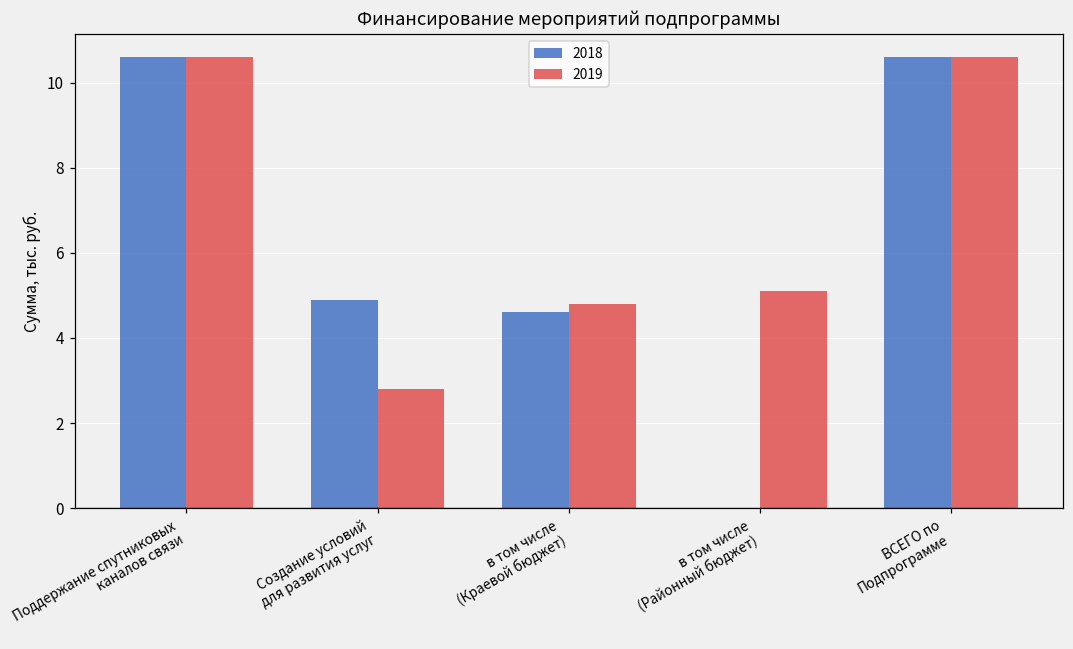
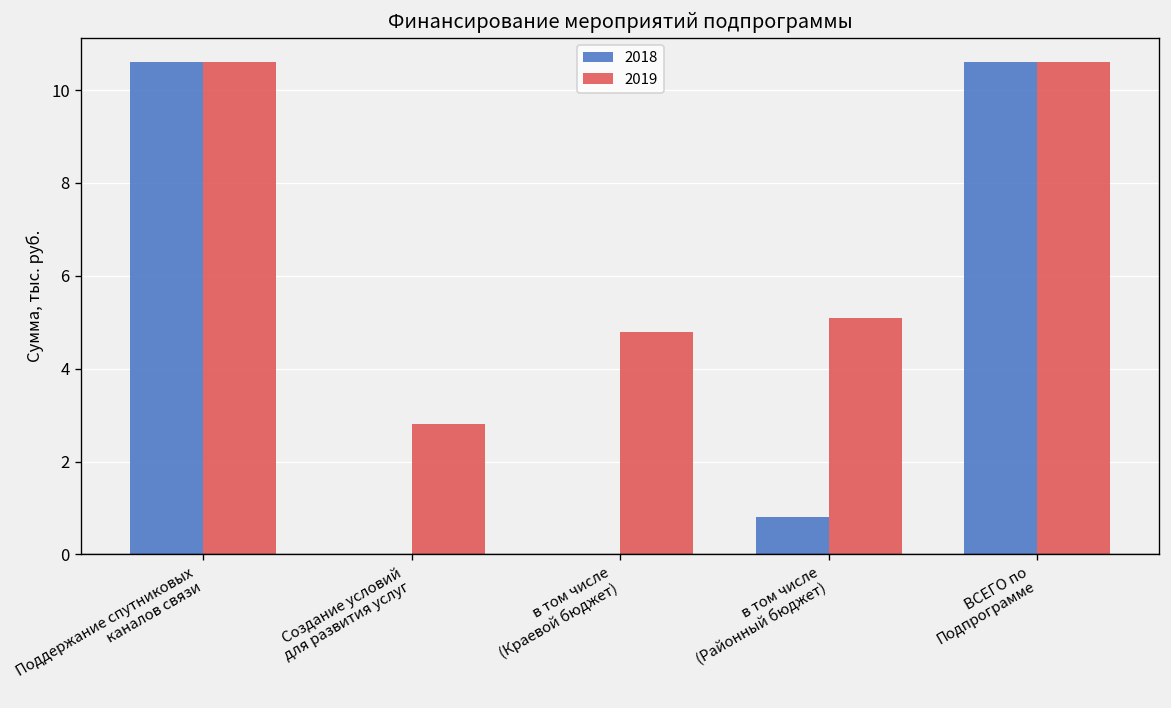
2018, Создание условий для развития услуг: 4.9 -> 0.0
2018, в том числе (Краевой бюджет): 4.6 -> 0.0
2018, в том числе (Районный бюджет): 0.0 -> 0.8
